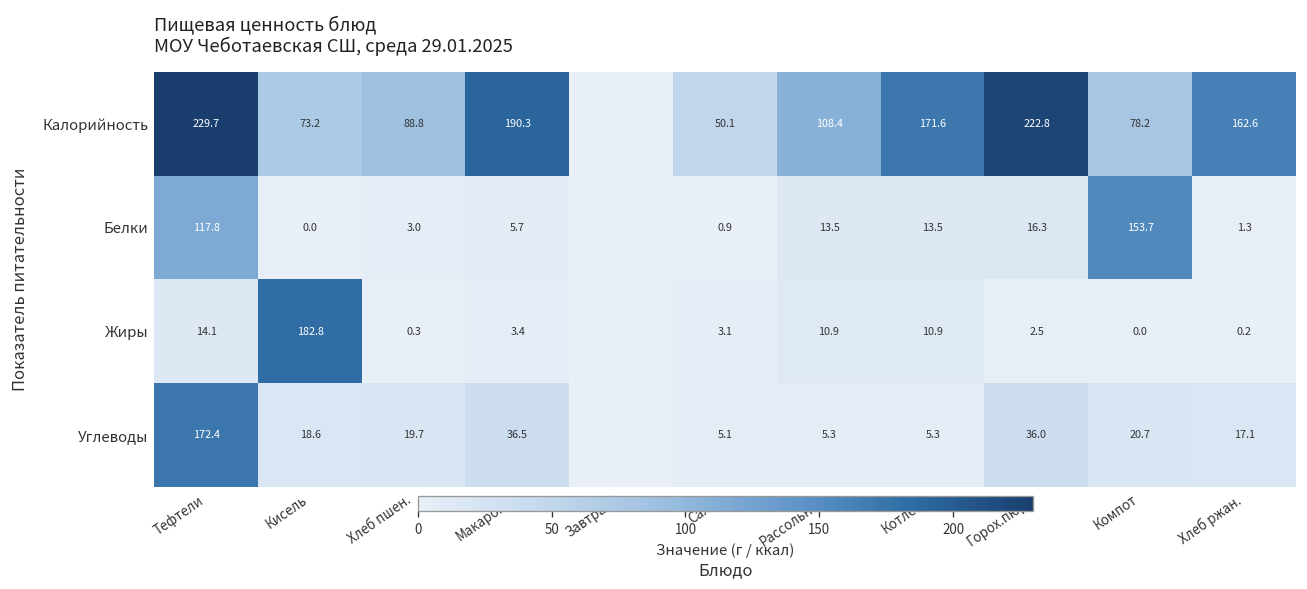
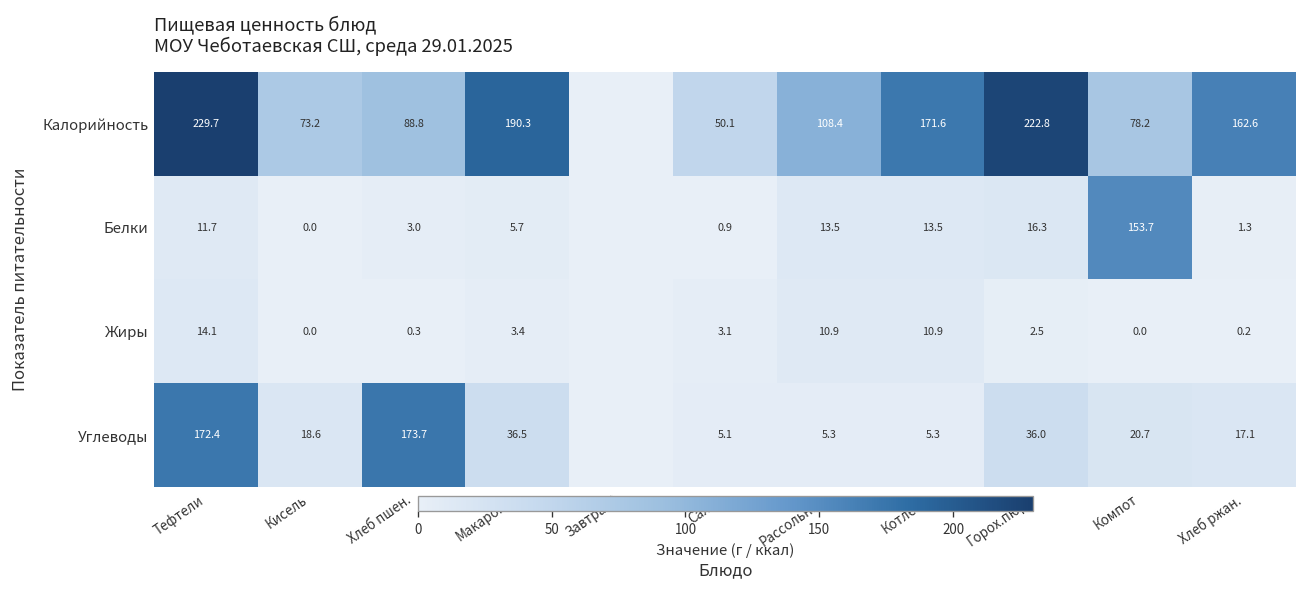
Белки, Тефтели: 117.8 -> 11.7
Жиры, Кисель: 182.8 -> 0.0
Углеводы, Хлеб пшен.: 19.7 -> 173.7
